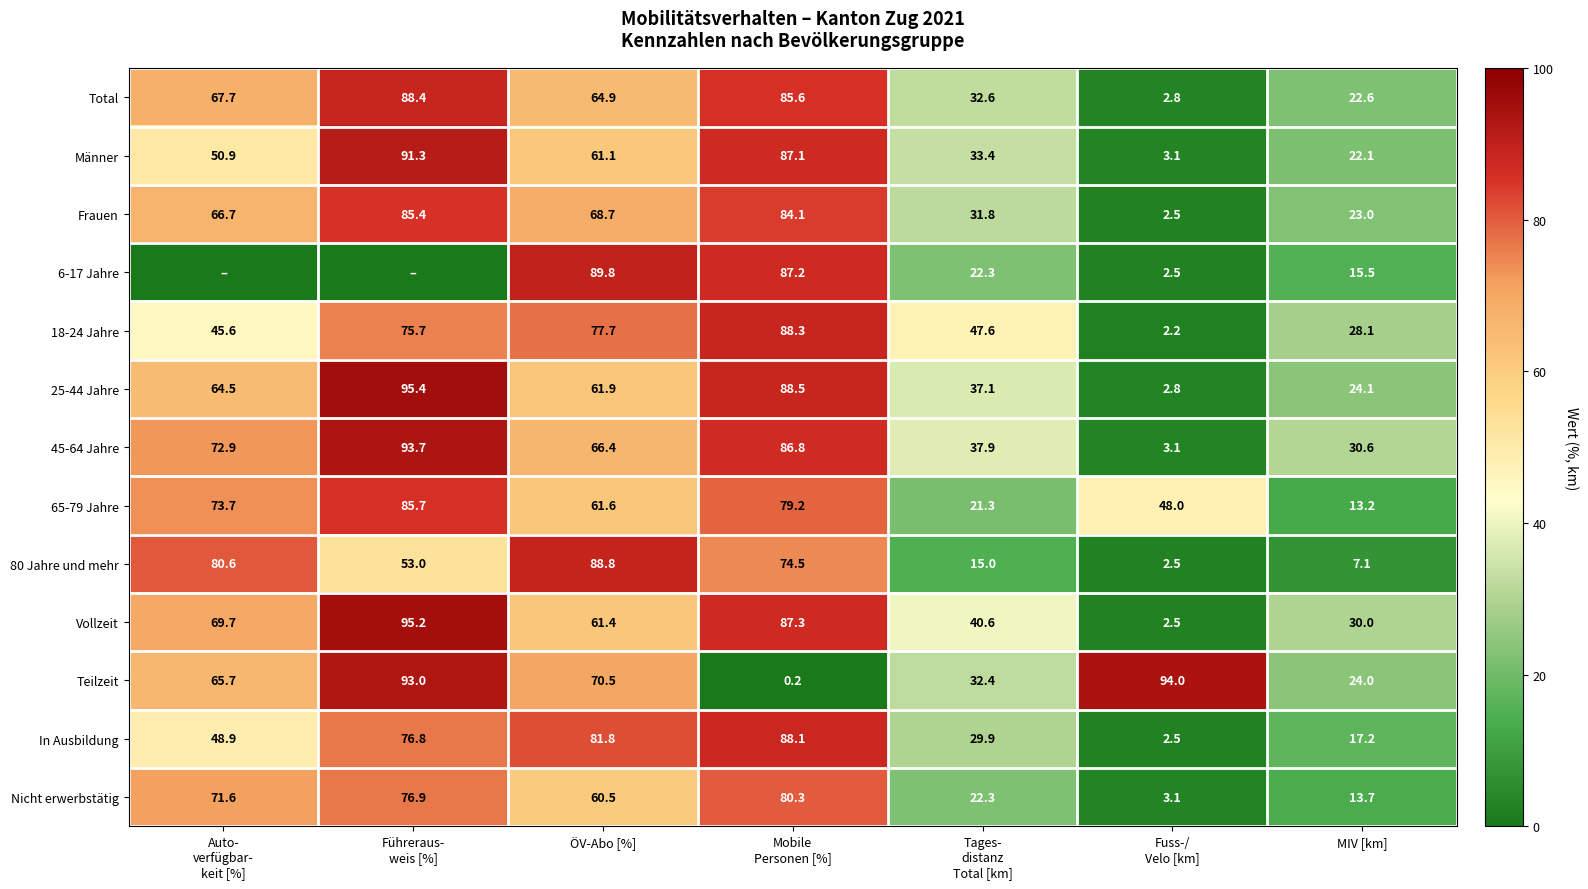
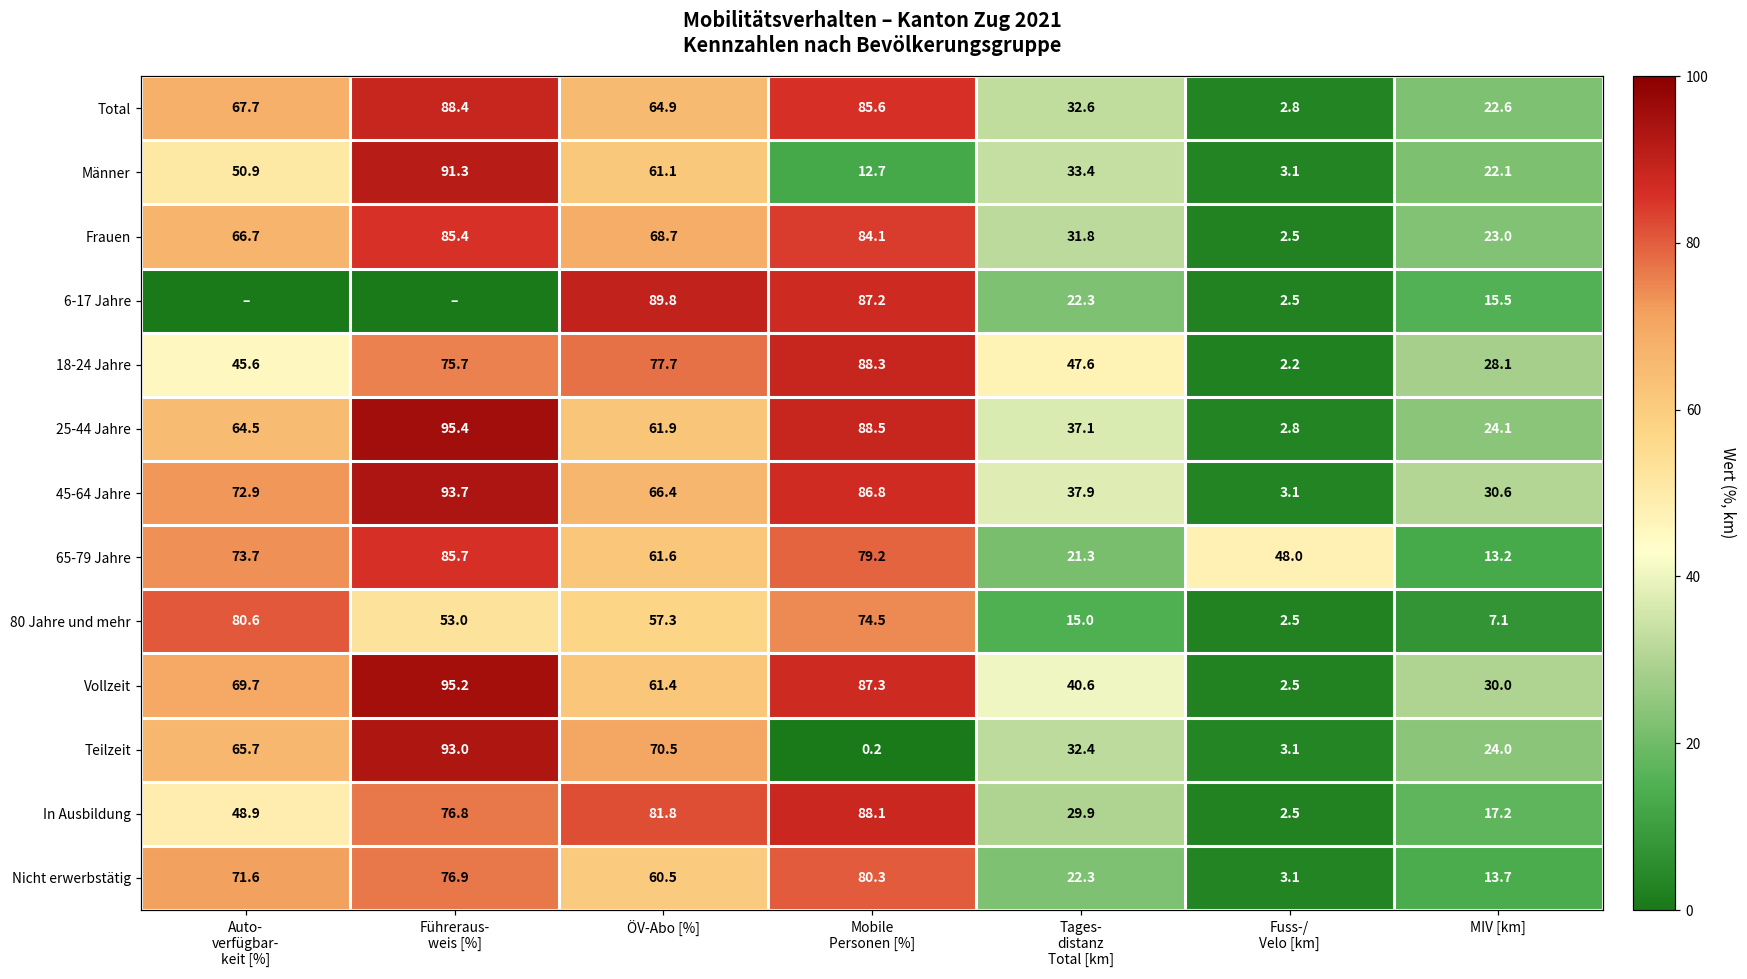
Männer, Mobile Personen [%]: 87.1 -> 12.7
80 Jahre und mehr, ÖV-Abo [%]: 88.8 -> 57.3
Teilzeit, Fuss-/ Velo [km]: 94.0 -> 3.1
